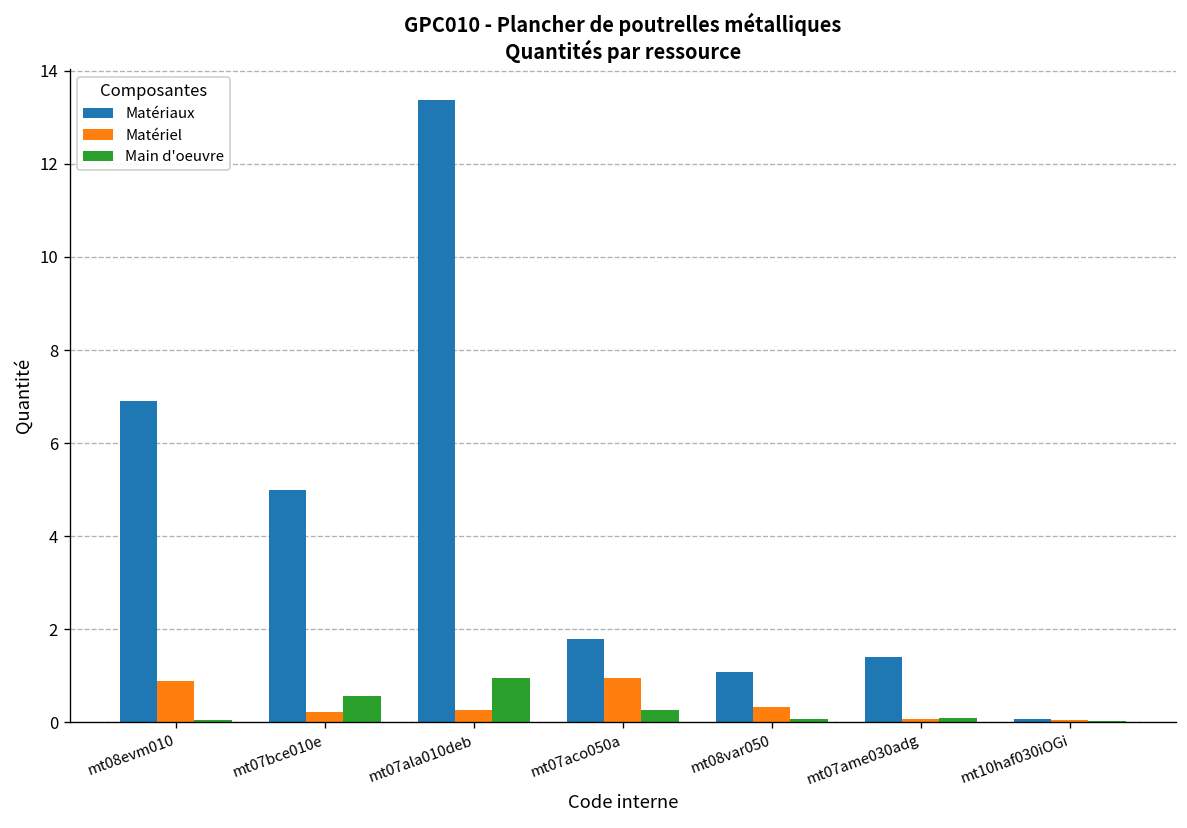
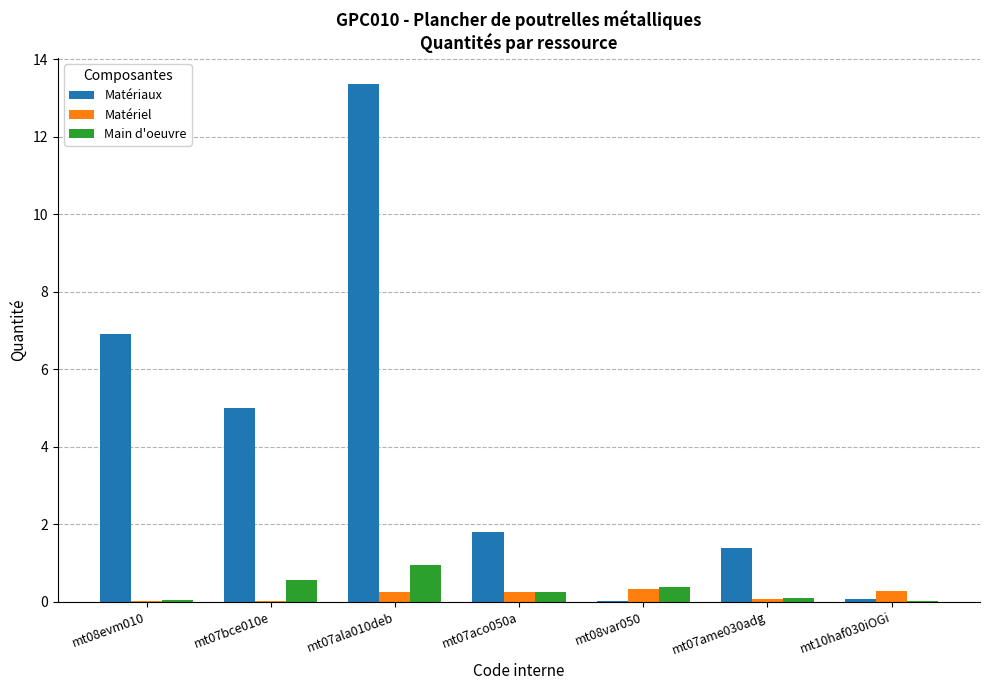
Matériel, mt08evm010: 0.9 -> 0.0
Matériel, mt07bce010e: 0.2 -> 0.0
Matériel, mt07aco050a: 1.0 -> 0.3
Matériaux, mt08var050: 1.1 -> 0.0
Main d'oeuvre, mt08var050: 0.1 -> 0.4
Matériel, mt10haf030iOGi: 0.1 -> 0.3
